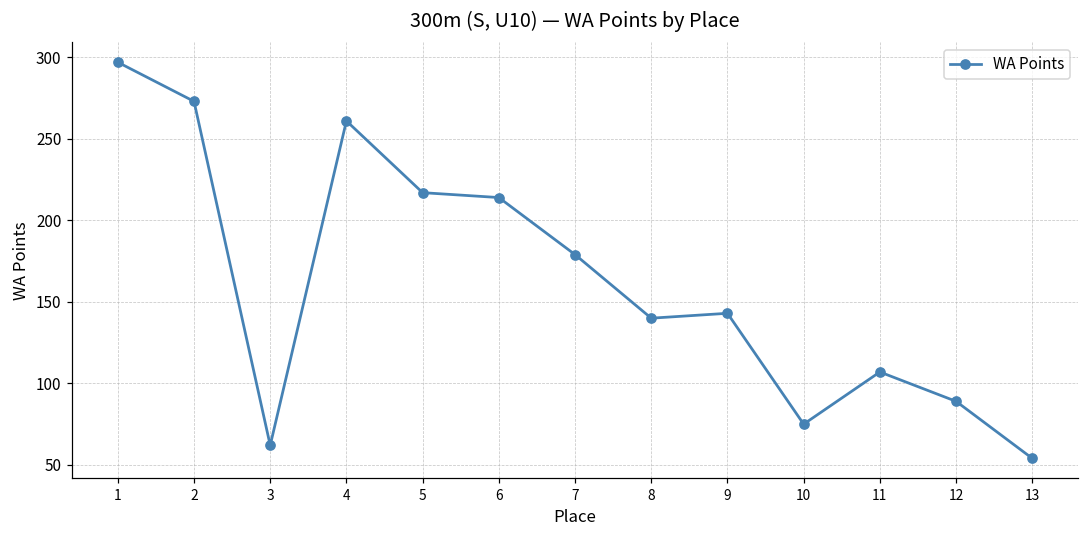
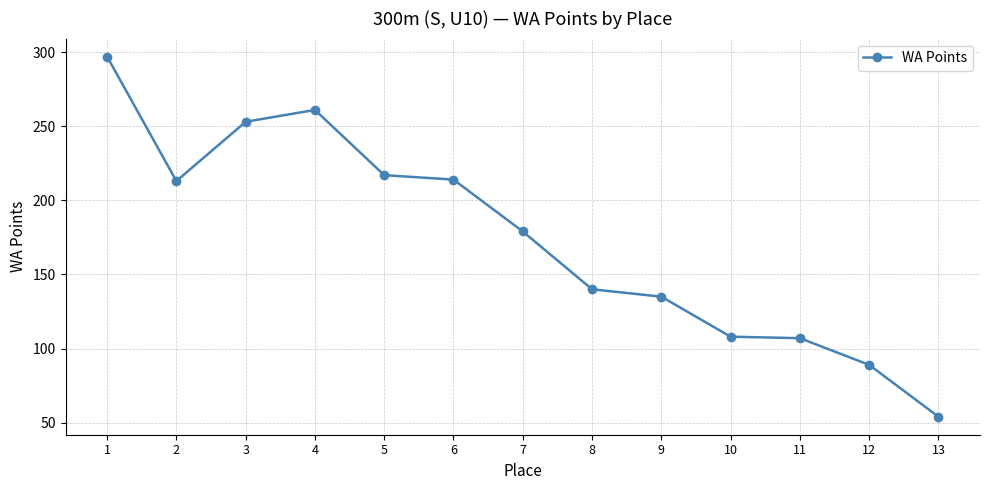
2: 273 -> 213
3: 62 -> 253
9: 143 -> 135
10: 75 -> 108
